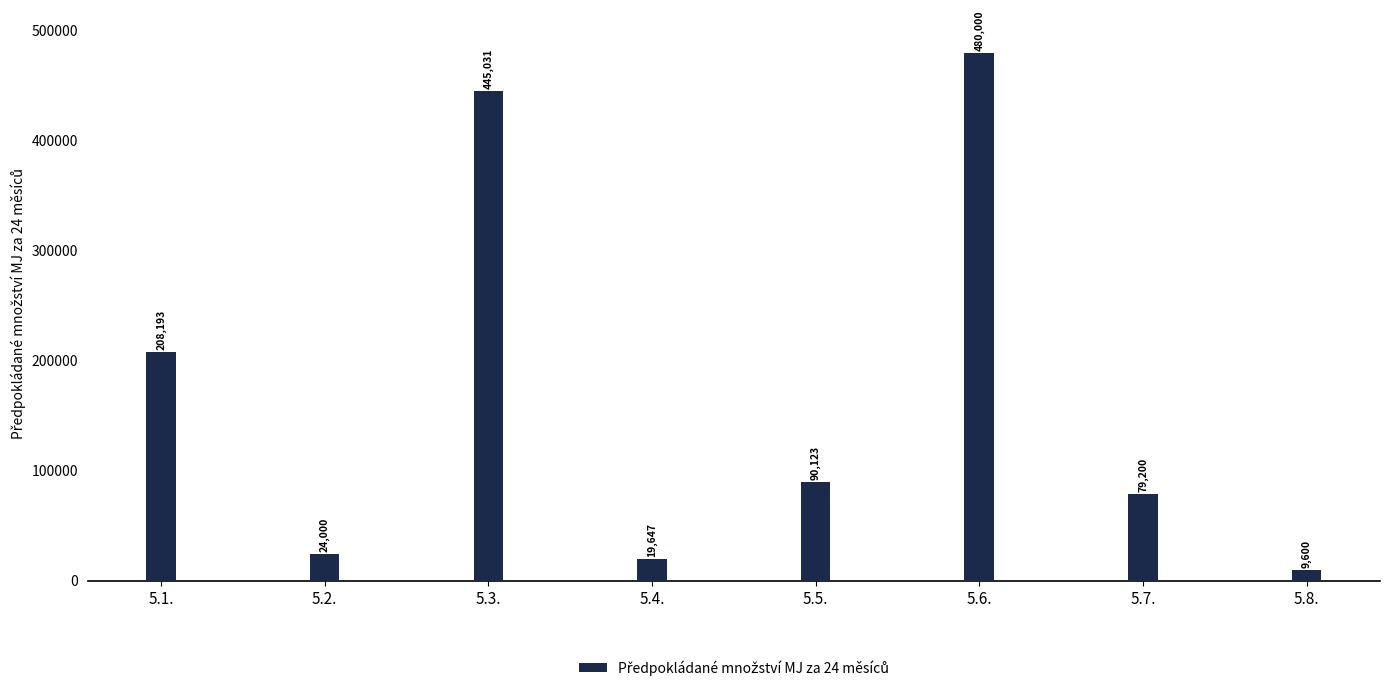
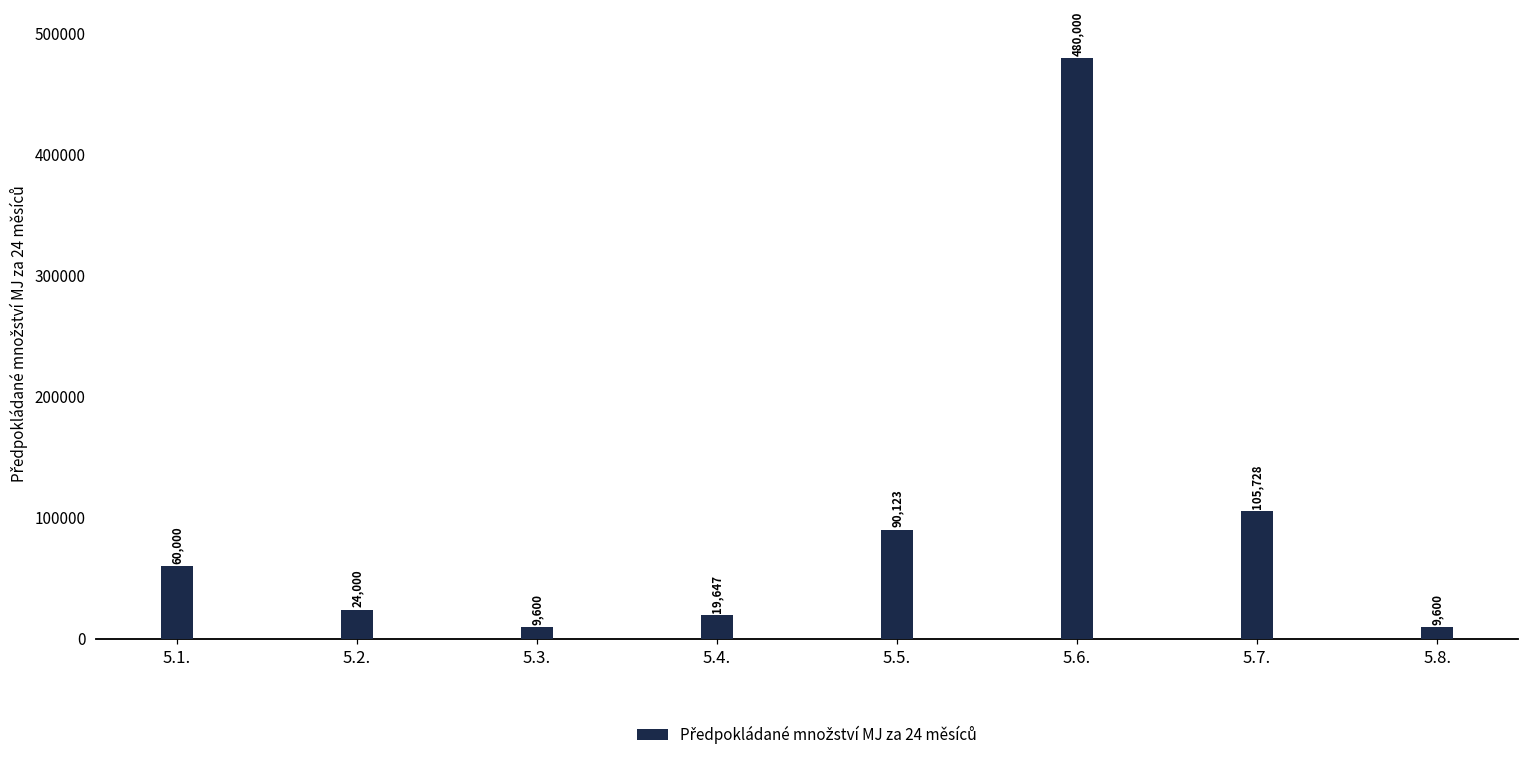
5.1.: 208,193 -> 60,000
5.3.: 445,031 -> 9,600
5.7.: 79,200 -> 105,728
